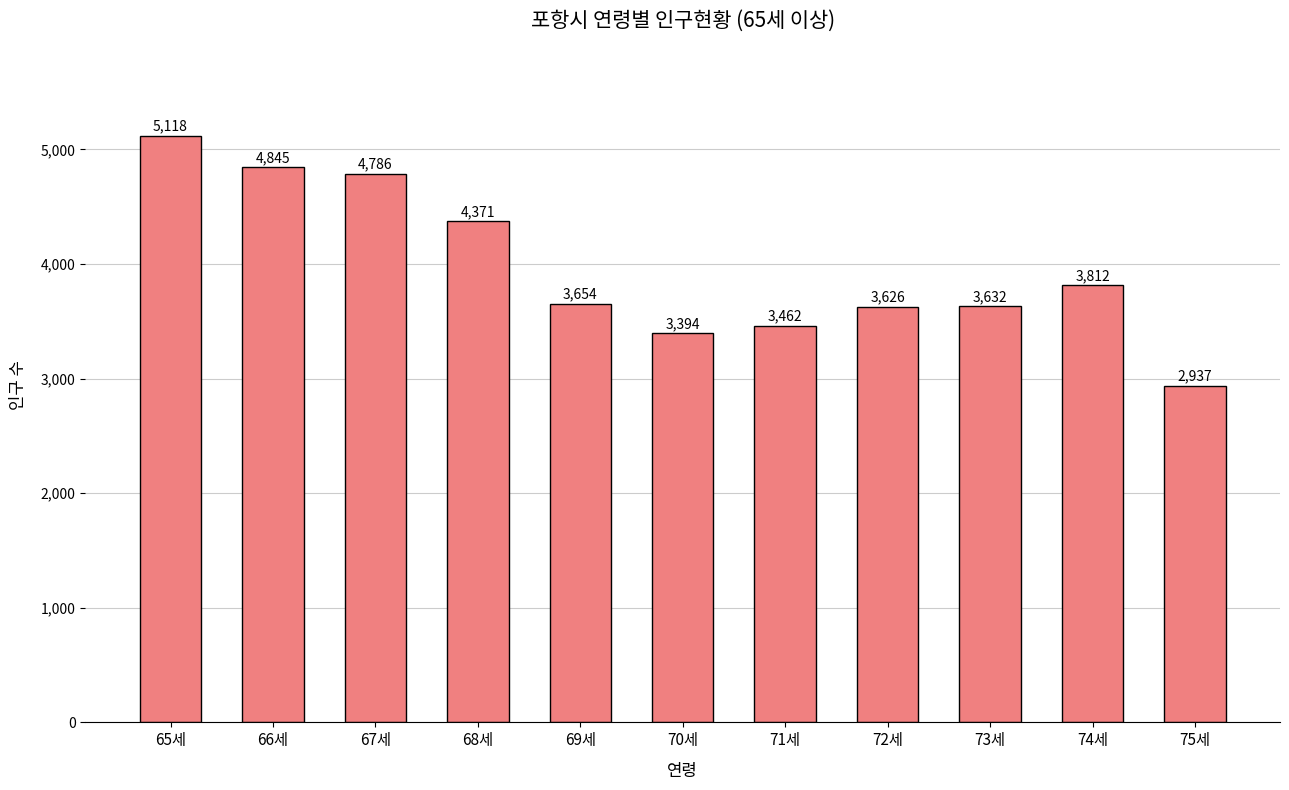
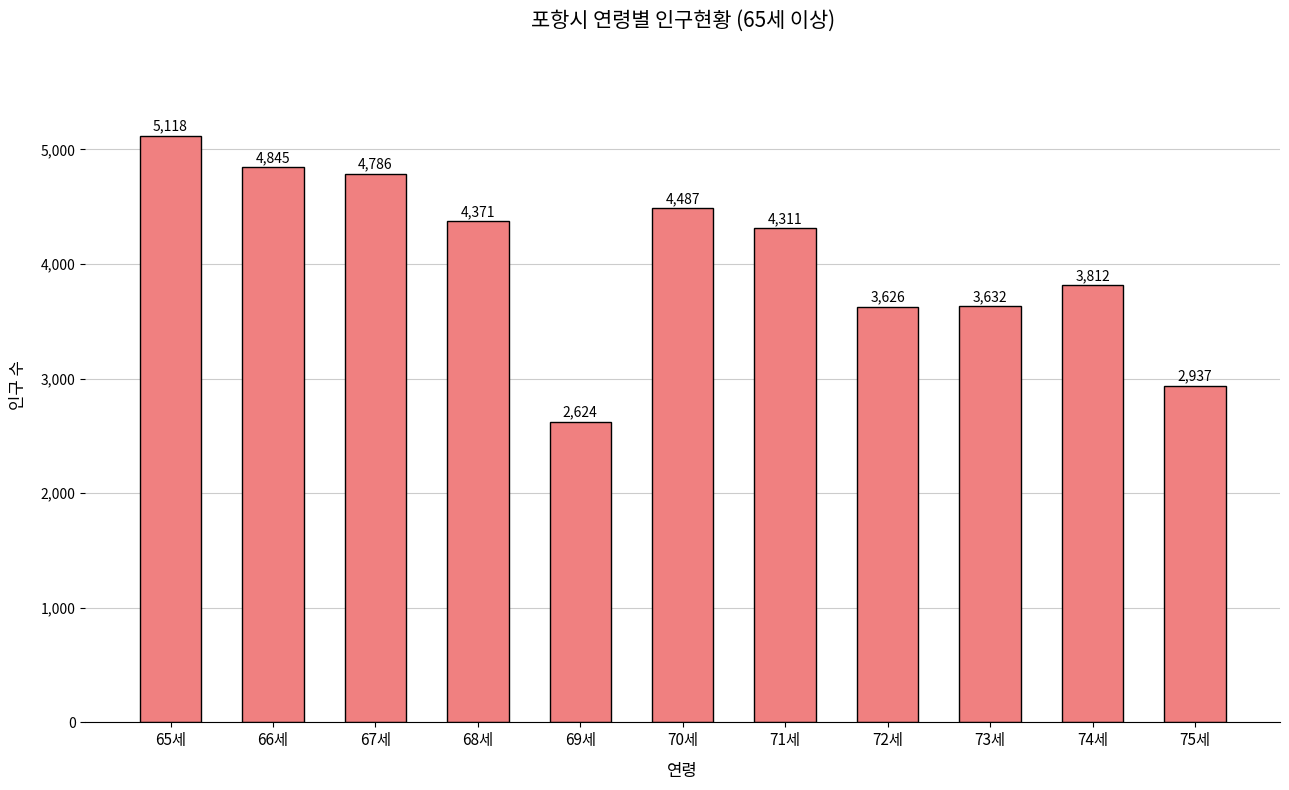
69세: 3,654 -> 2,624
70세: 3,394 -> 4,487
71세: 3,462 -> 4,311
